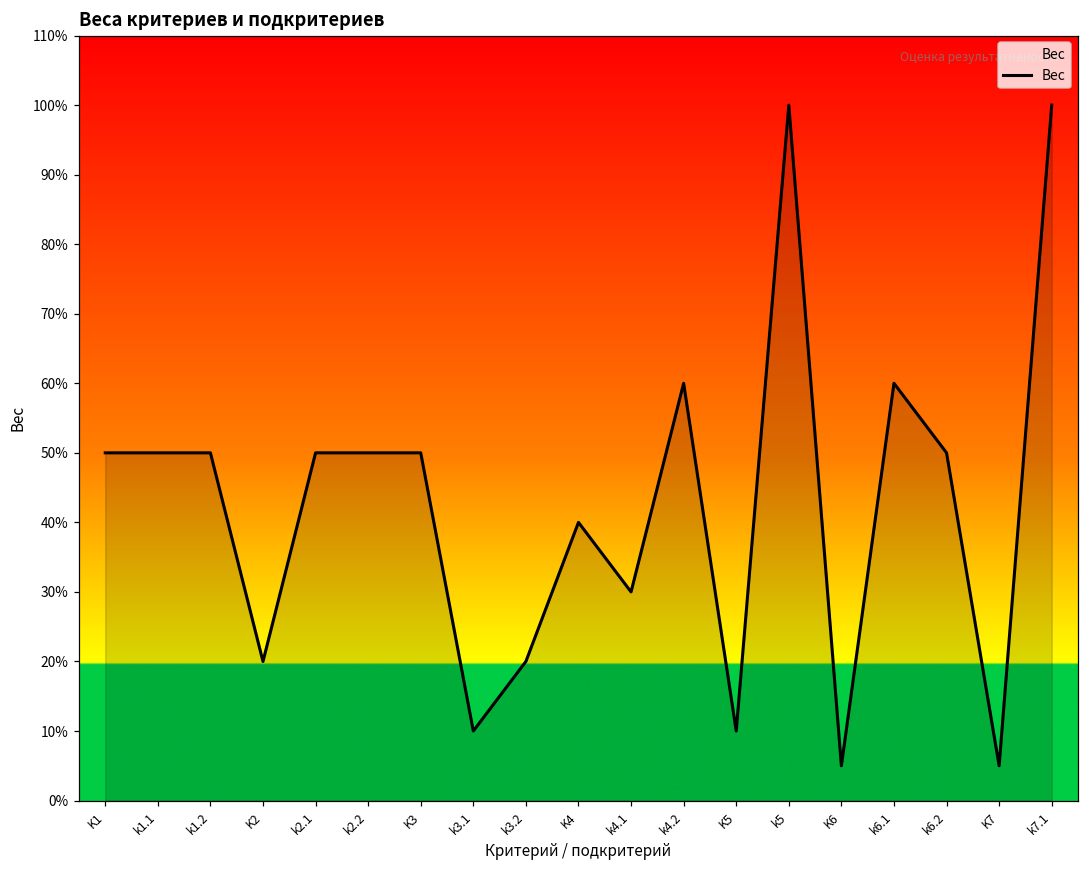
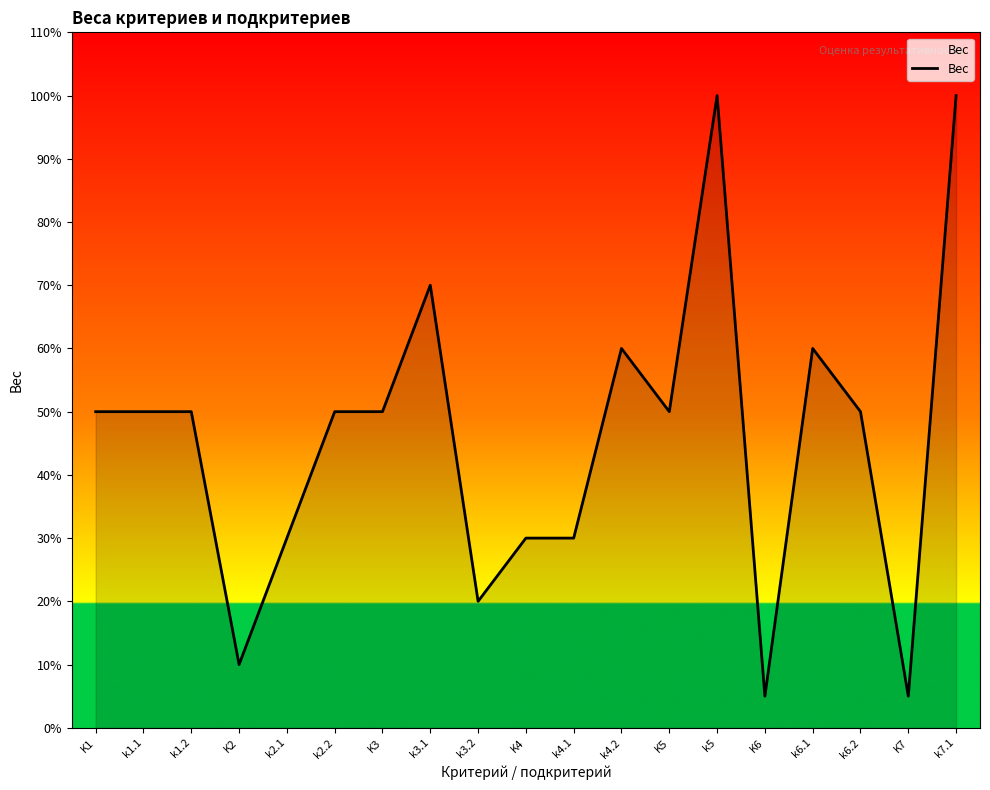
K2: 20% -> 10%
k2.1: 50% -> 30%
k3.1: 10% -> 70%
K4: 40% -> 30%
K5: 10% -> 50%
